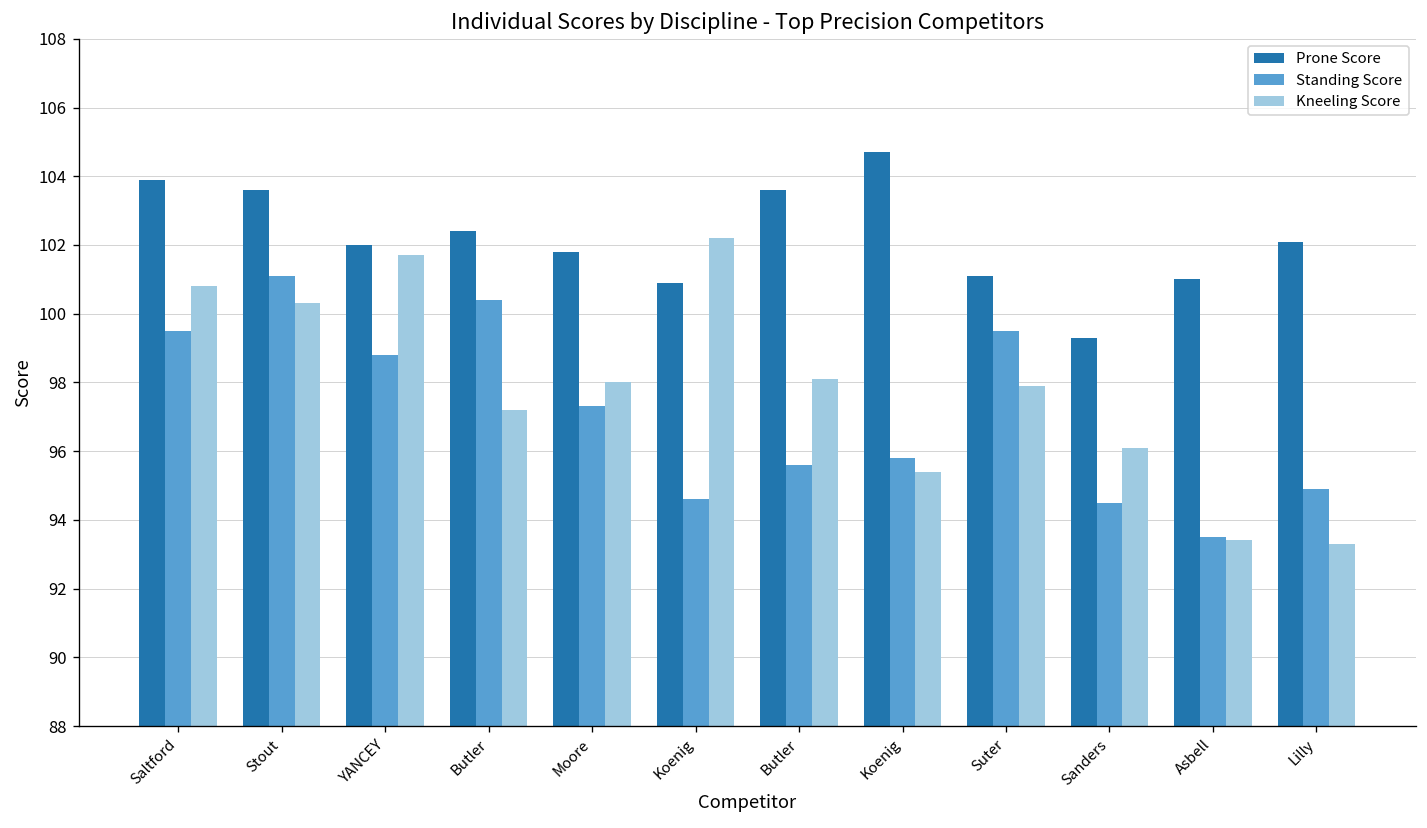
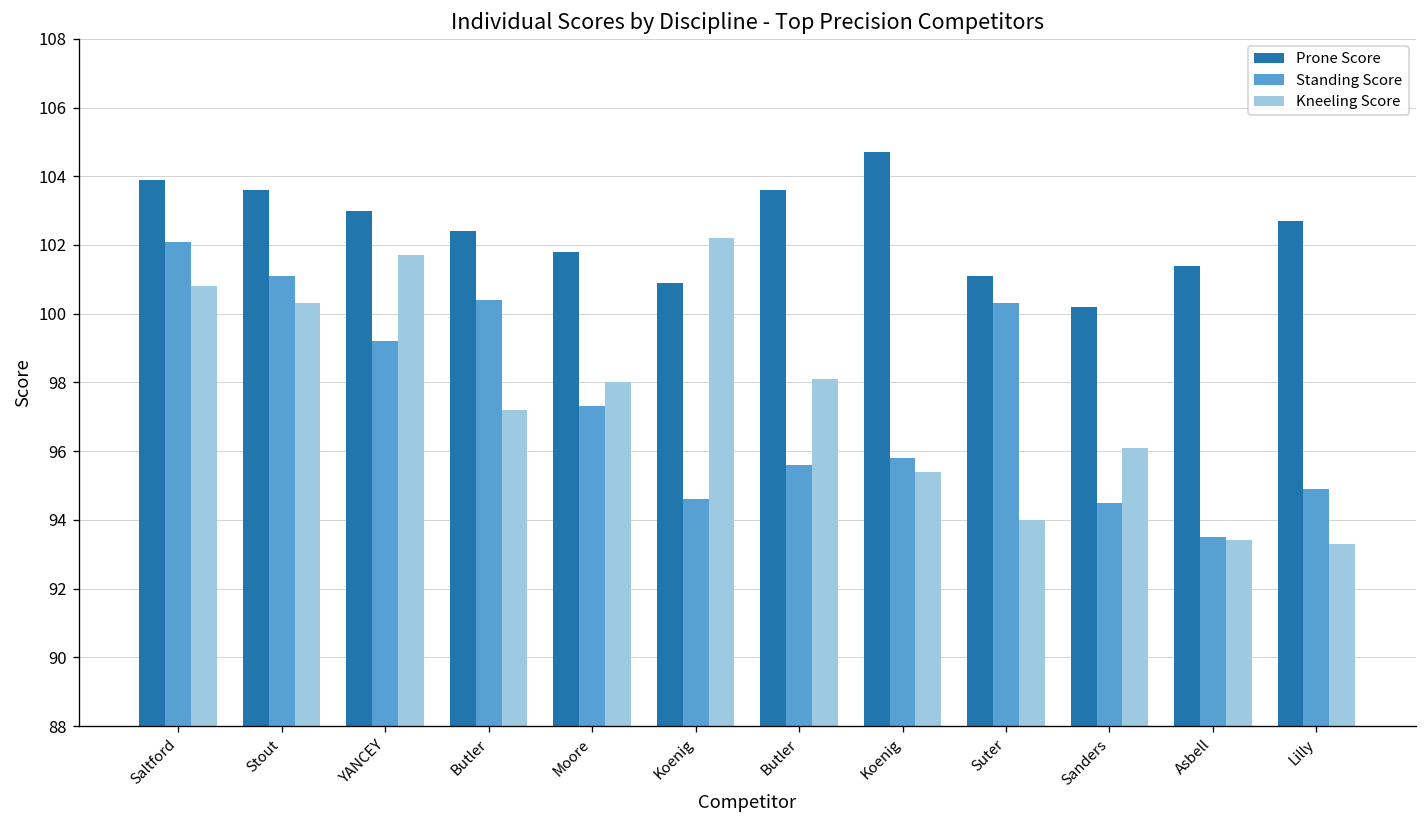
Standing Score, Saltford: 99.5 -> 102.1
Prone Score, YANCEY: 102 -> 103
Standing Score, YANCEY: 98.8 -> 99.2
Standing Score, Suter: 99.5 -> 100.3
Kneeling Score, Suter: 97.9 -> 94.0
Prone Score, Sanders: 99.3 -> 100.2
Prone Score, Asbell: 101.0 -> 101.4
Prone Score, Lilly: 102.1 -> 102.7
